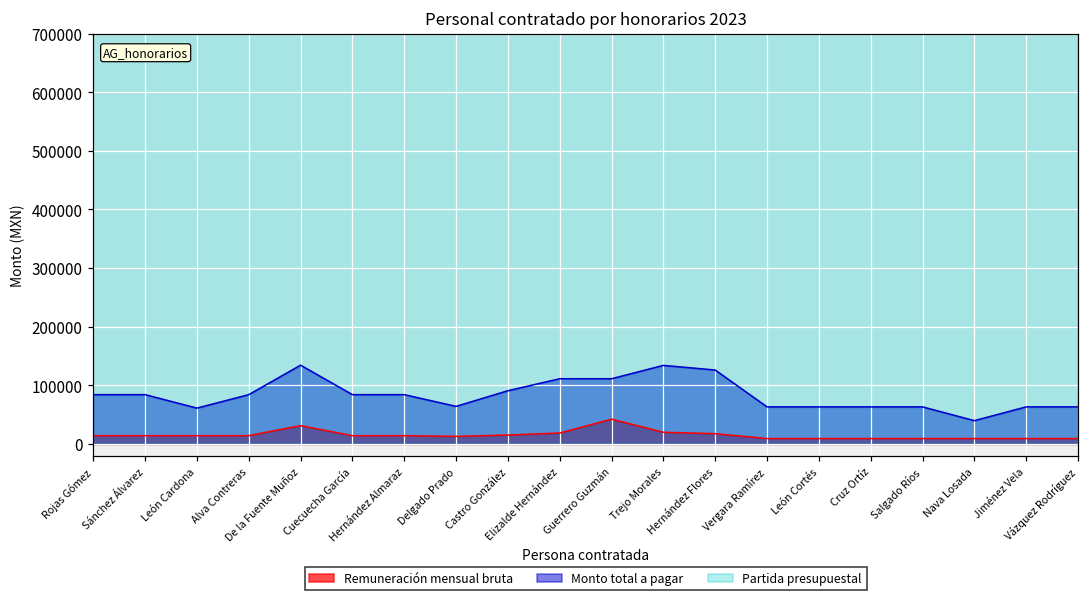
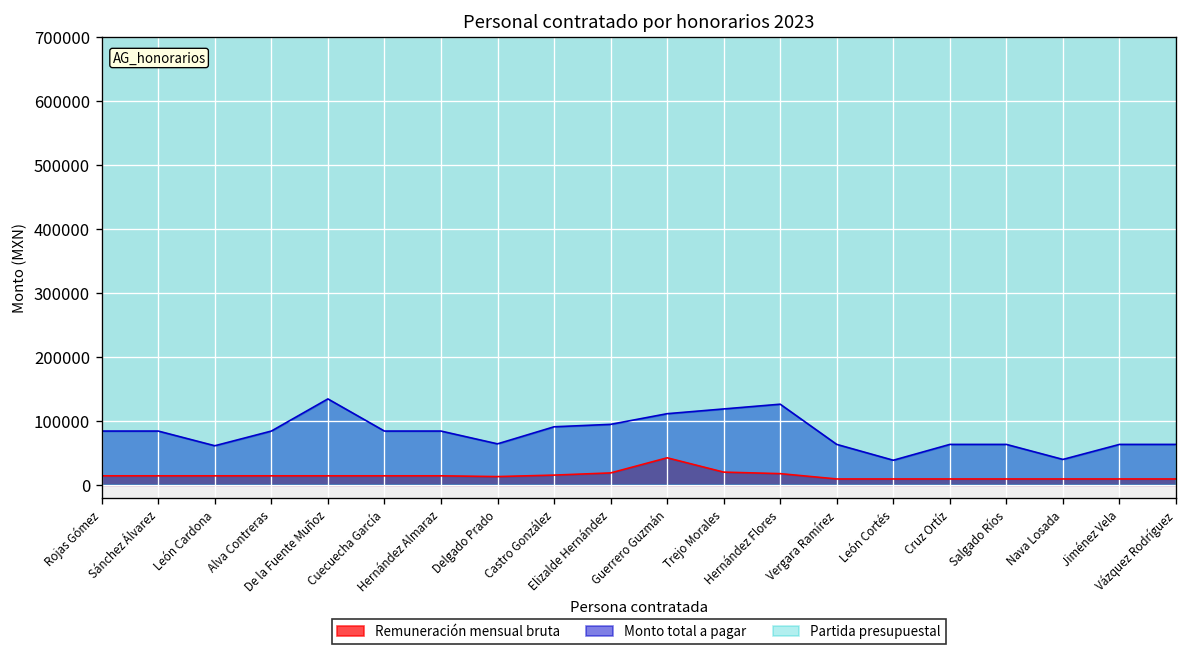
Remuneración mensual bruta, De la Fuente Muñoz: 30000 -> 10000
Monto total a pagar, Elizalde Hernández: 110000 -> 90000
Monto total a pagar, Trejo Morales: 130000 -> 120000
Monto total a pagar, León Cortés: 60000 -> 40000
